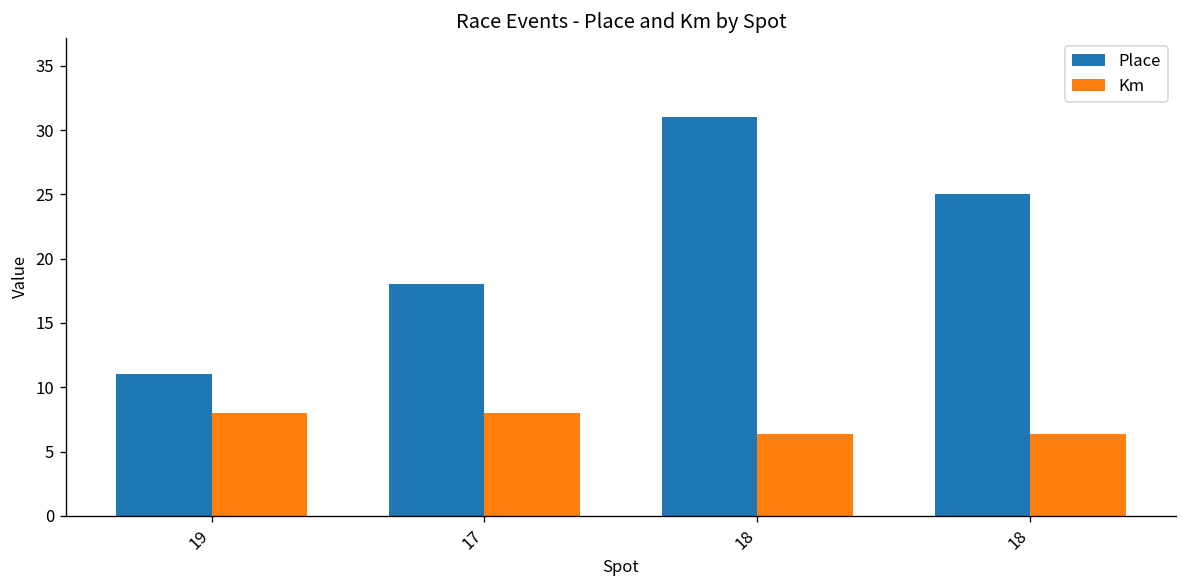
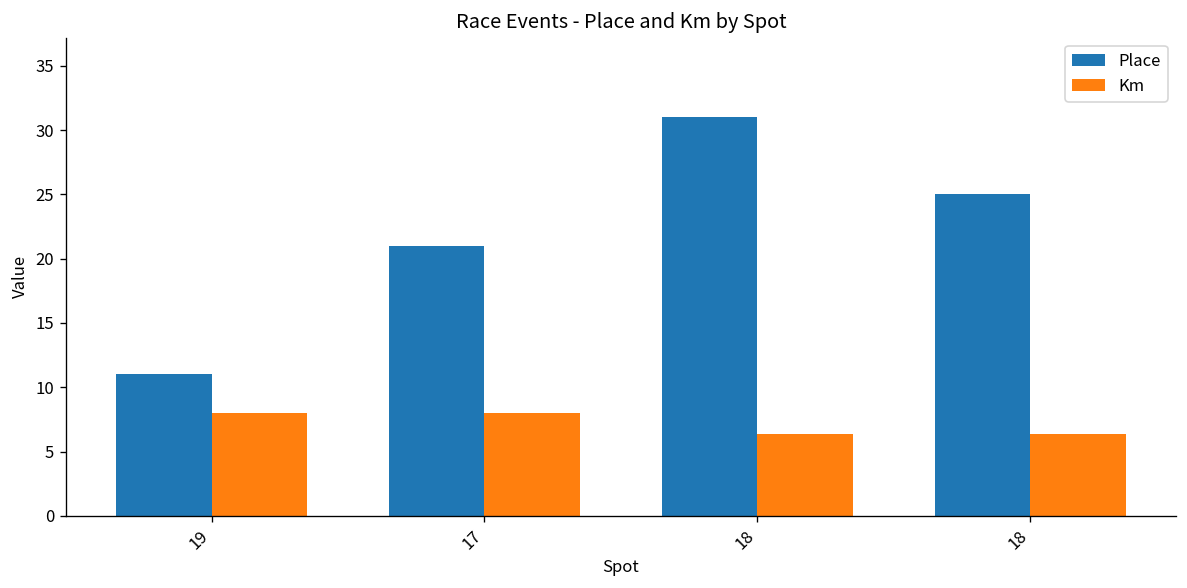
Place, 17: 18 -> 21
